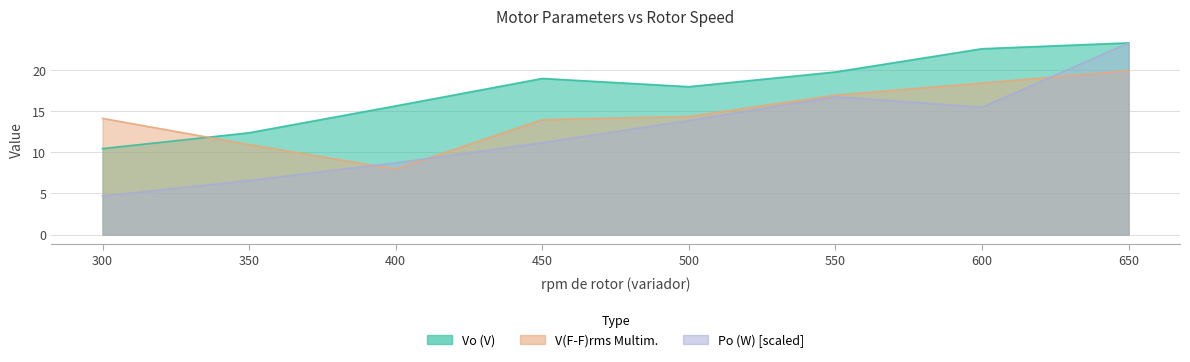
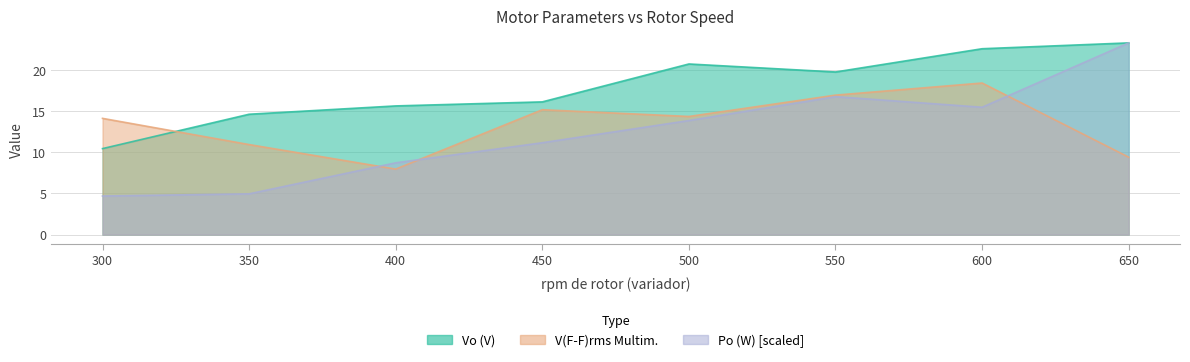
Vo (V), 350: 12 -> 15
Po (W) [scaled], 350: 7 -> 5
Vo (V), 450: 19 -> 16
V(F-F)rms Multim., 450: 14 -> 15
Vo (V), 500: 18 -> 21
V(F-F)rms Multim., 650: 20 -> 9
